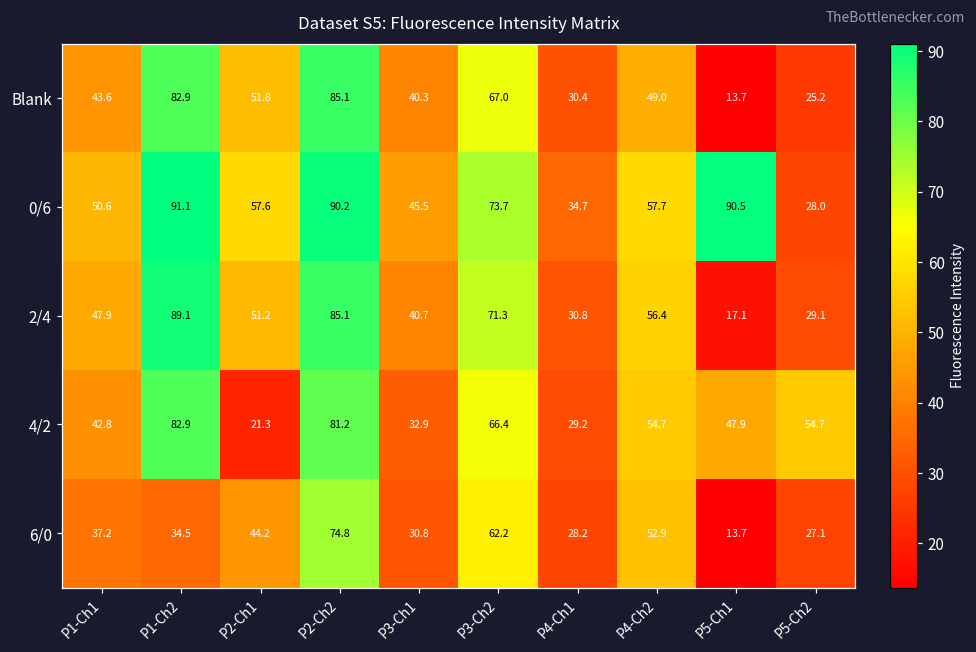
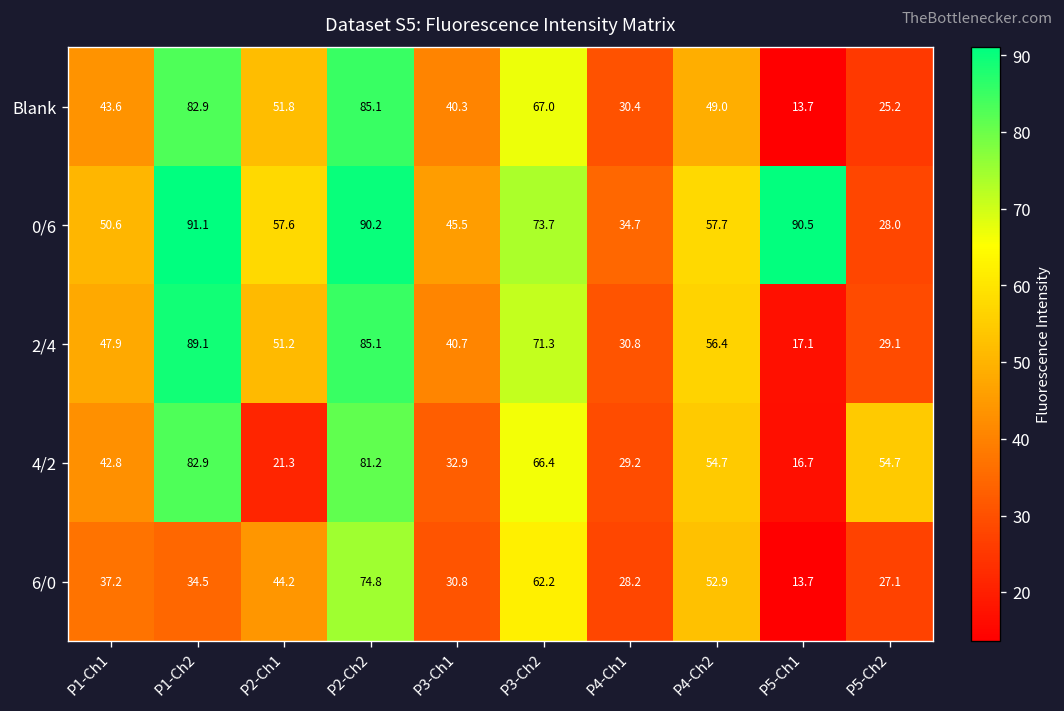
4/2, P5-Ch1: 47.9 -> 16.7
